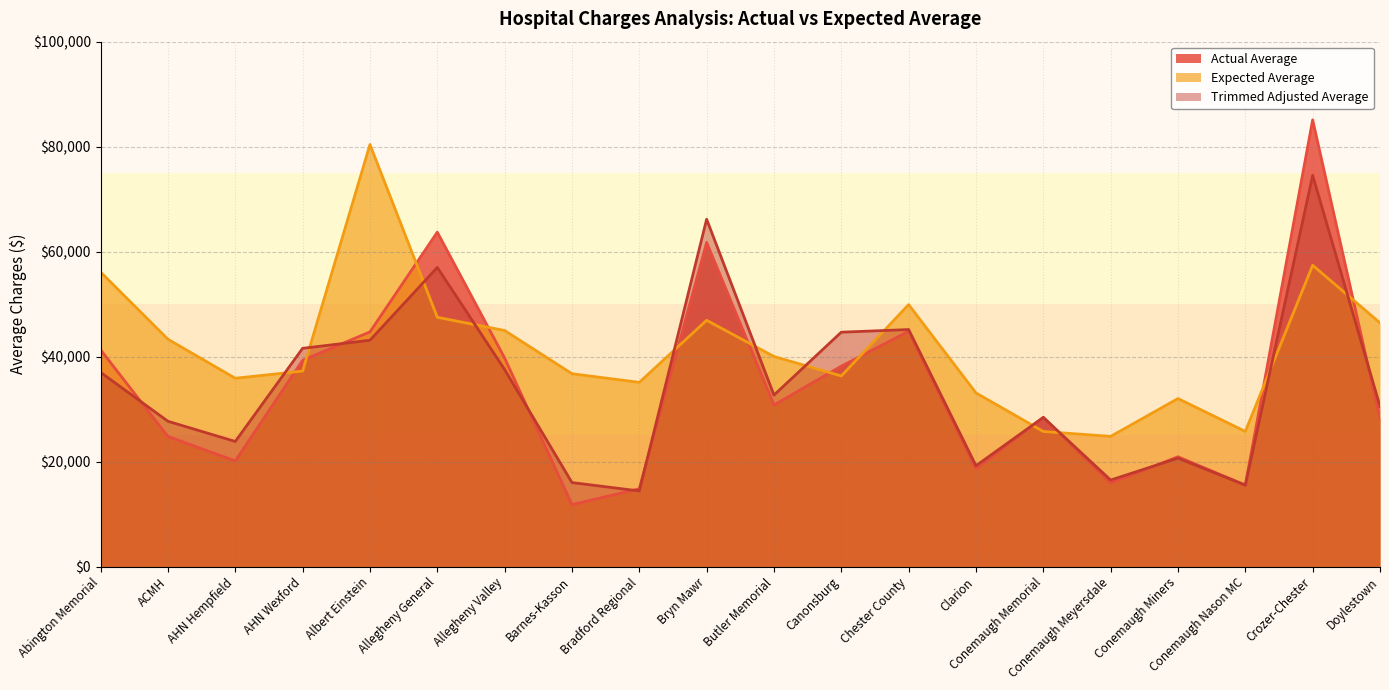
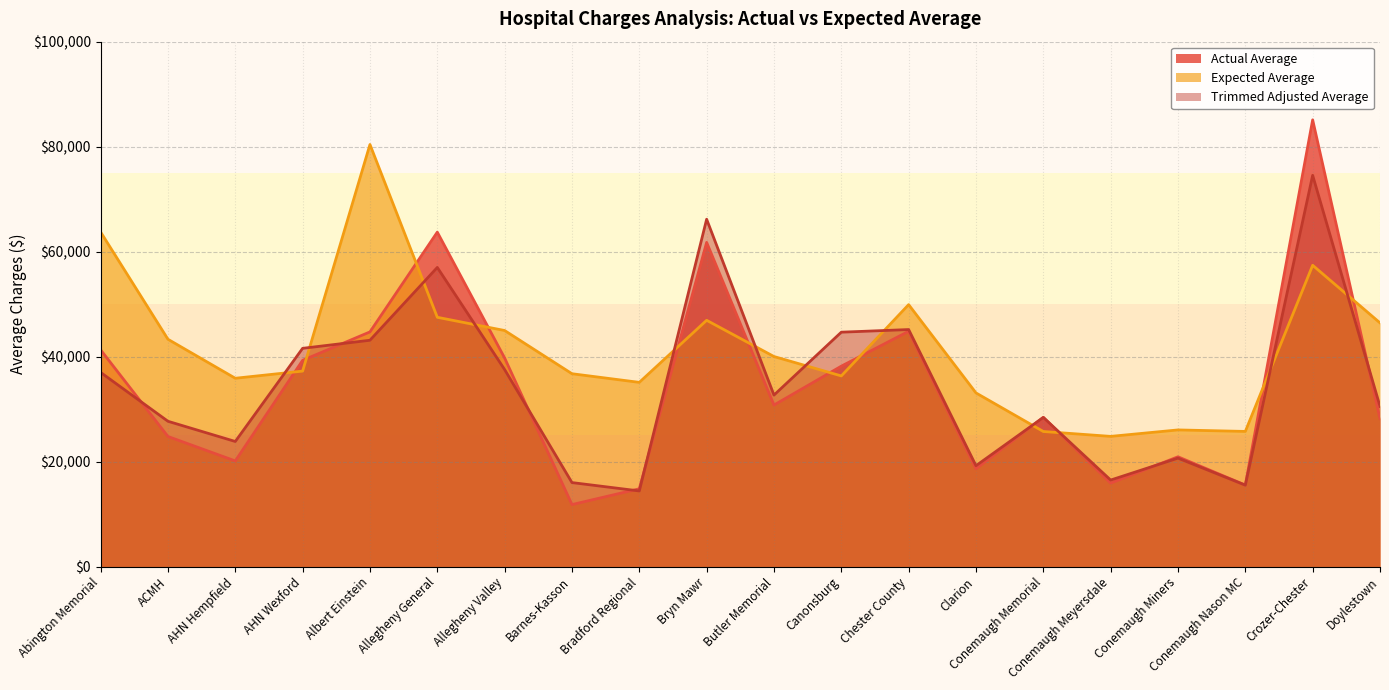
Expected Average, Abington Memorial: $56,000 -> $64,000
Expected Average, Conemaugh Miners: $32,000 -> $26,000
